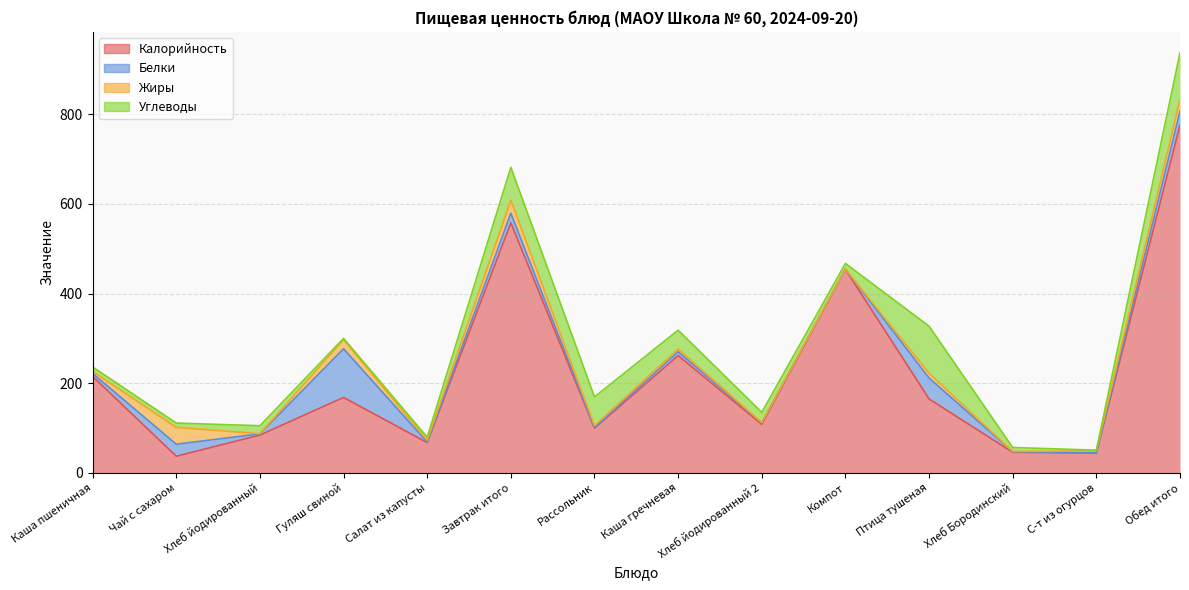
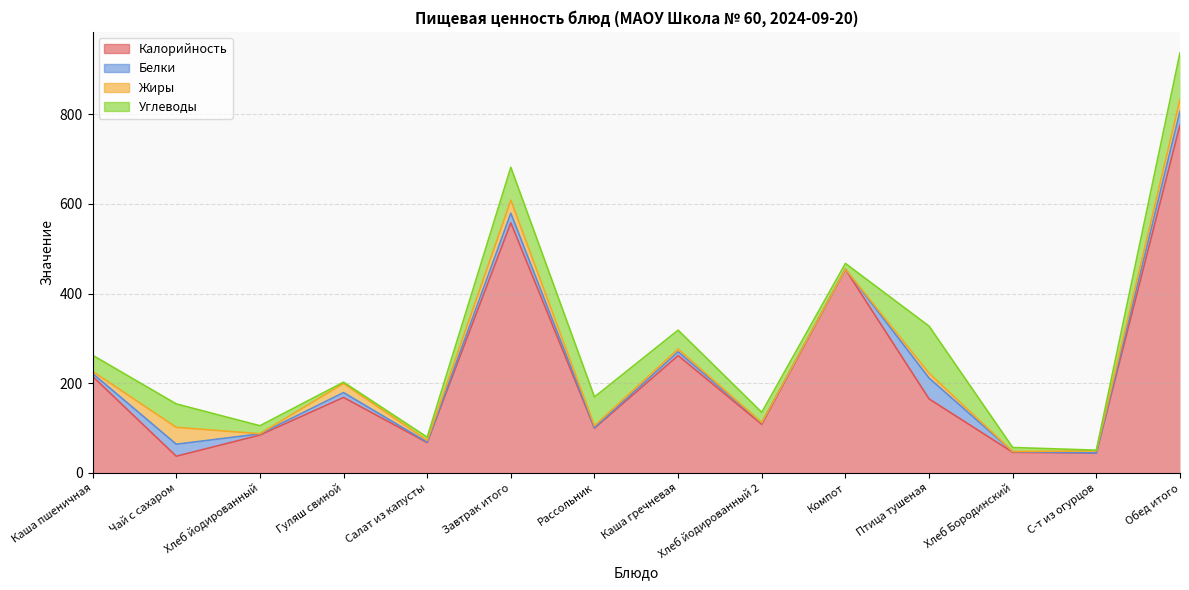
Углеводы, Каша пшеничная: 10 -> 40
Углеводы, Чай с сахаром: 10 -> 50
Белки, Гуляш свиной: 110 -> 10
